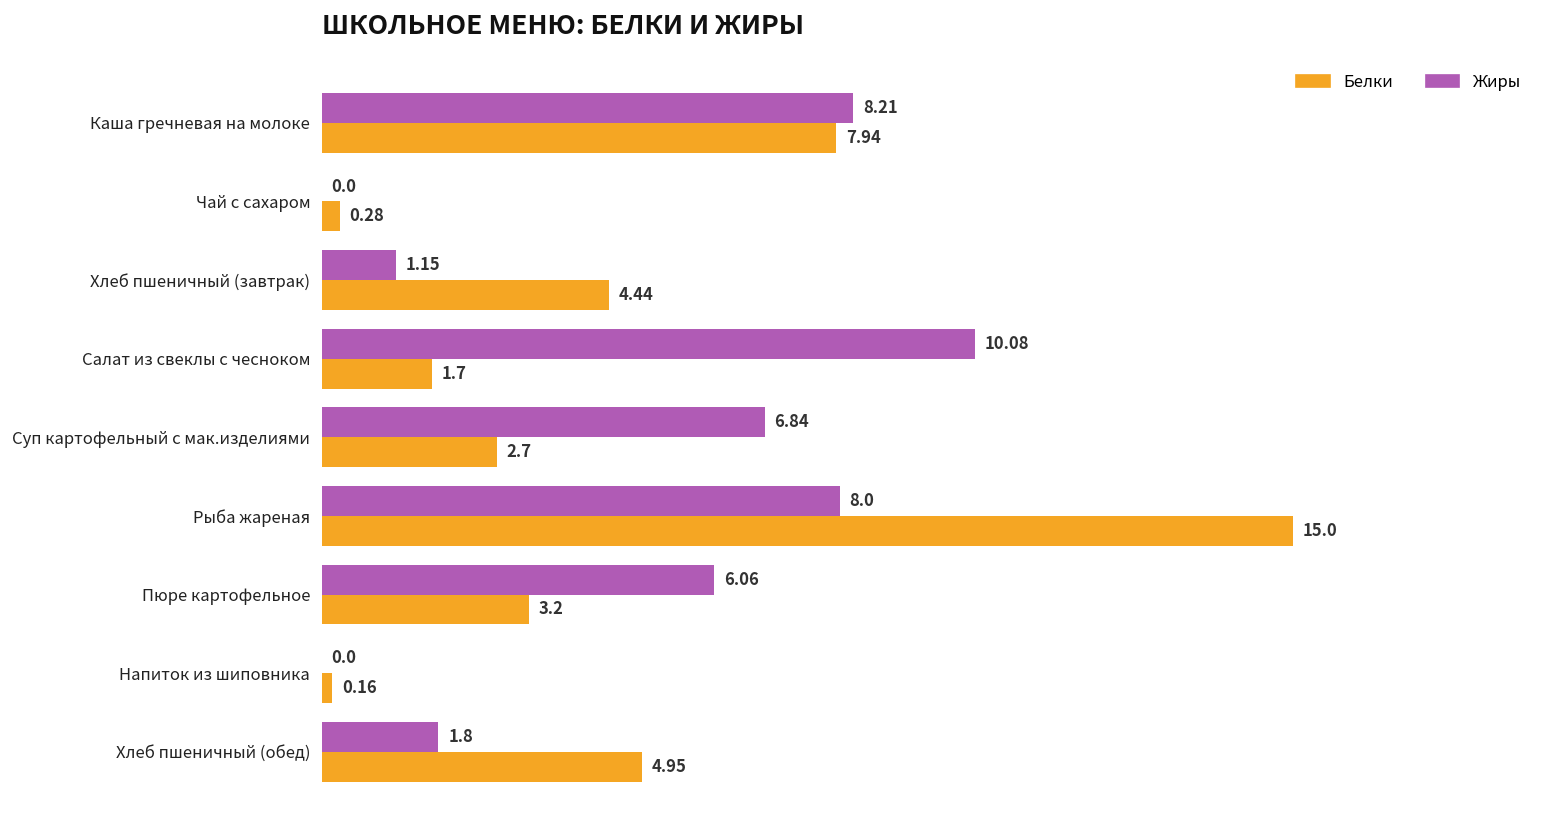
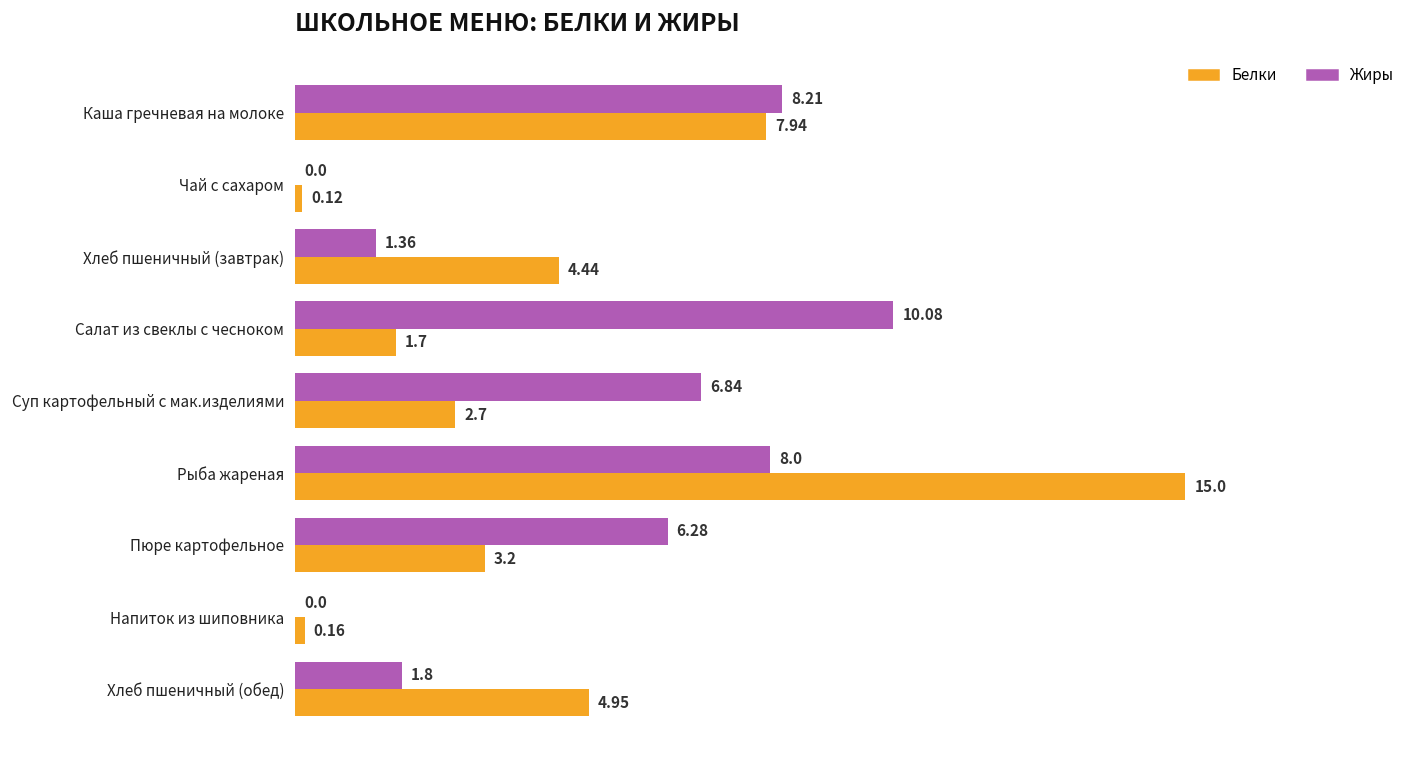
Белки, Чай с сахаром: 0.28 -> 0.12
Жиры, Хлеб пшеничный (завтрак): 1.15 -> 1.36
Жиры, Пюре картофельное: 6.06 -> 6.28
